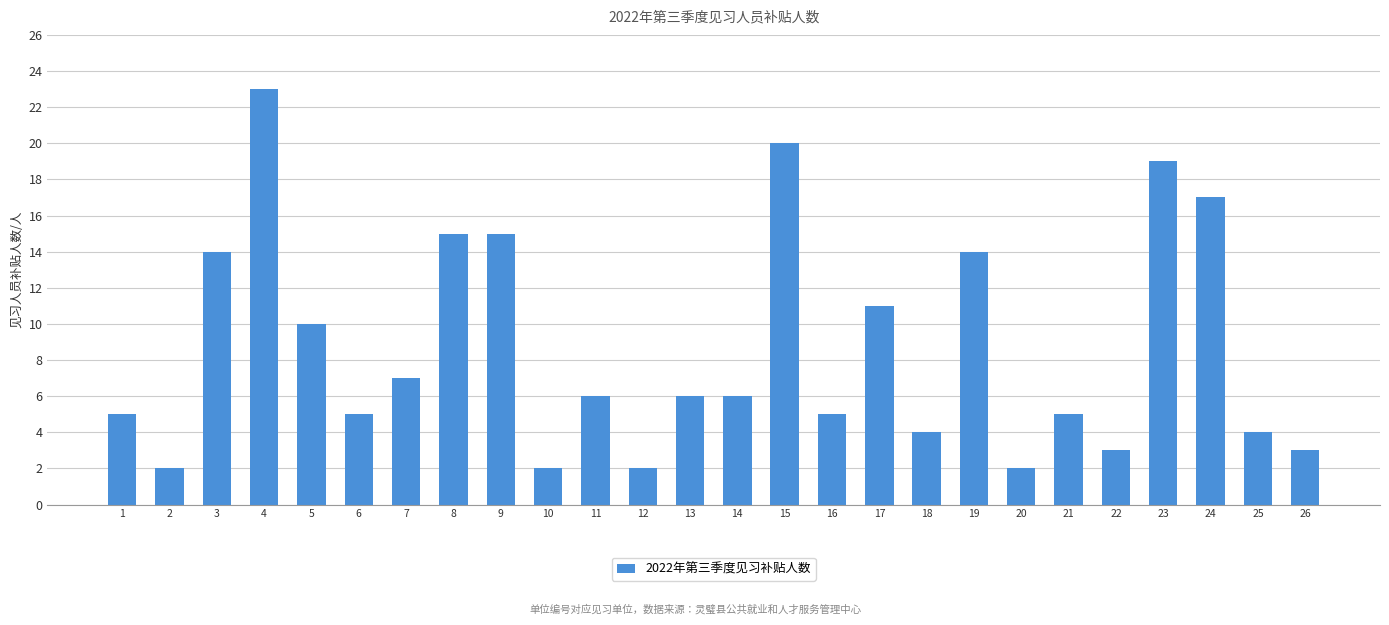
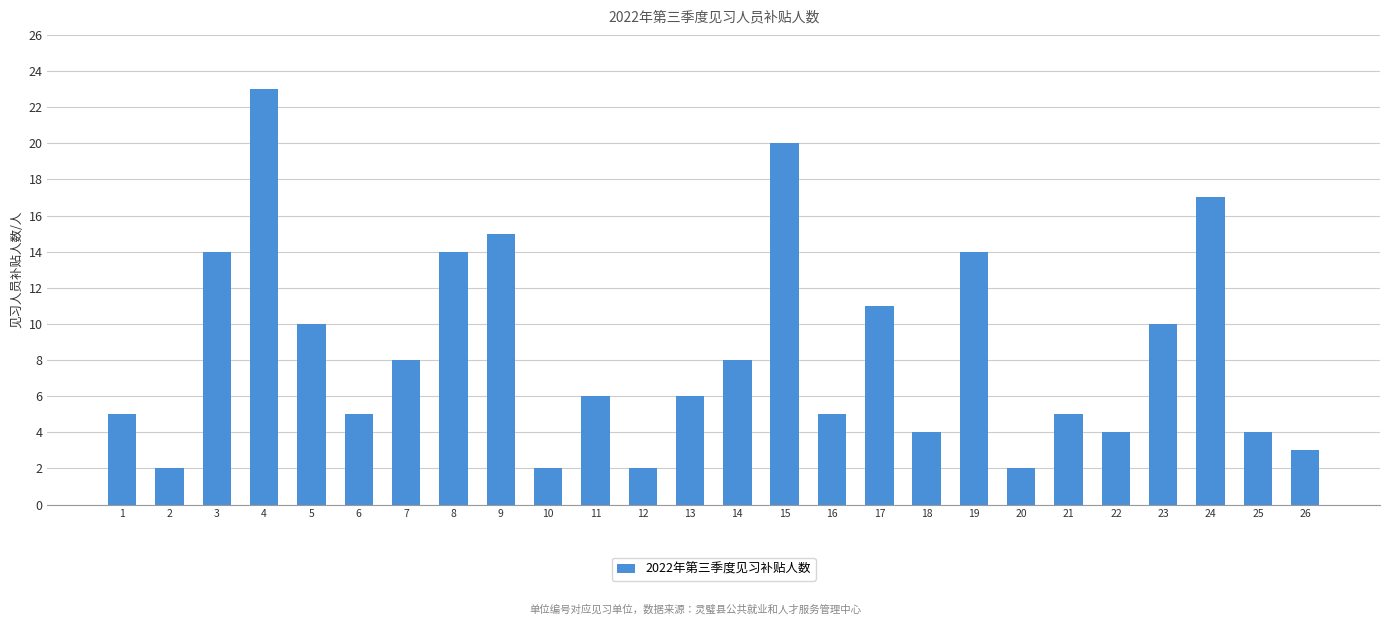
7: 7 -> 8
8: 15 -> 14
14: 6 -> 8
22: 3 -> 4
23: 19 -> 10
